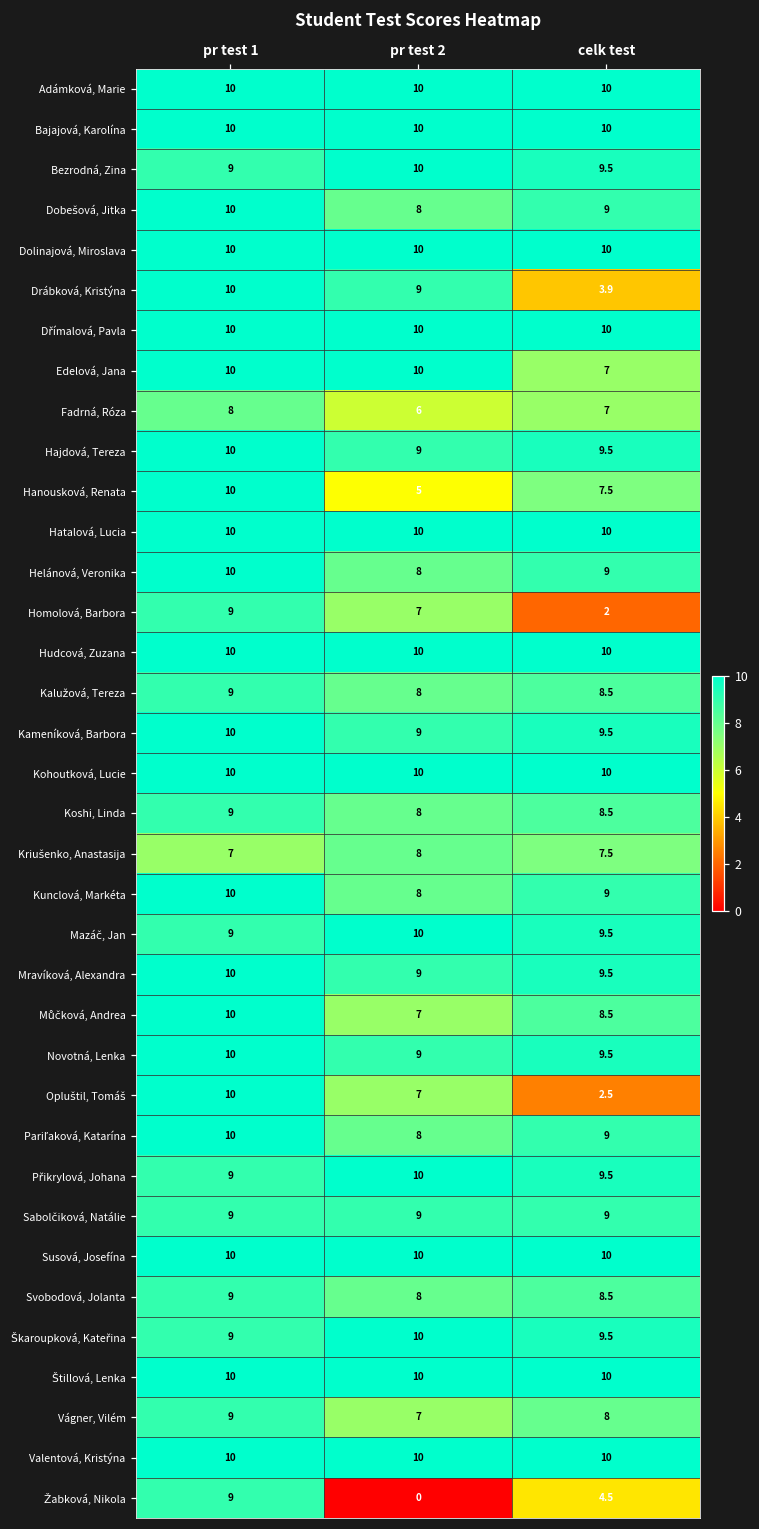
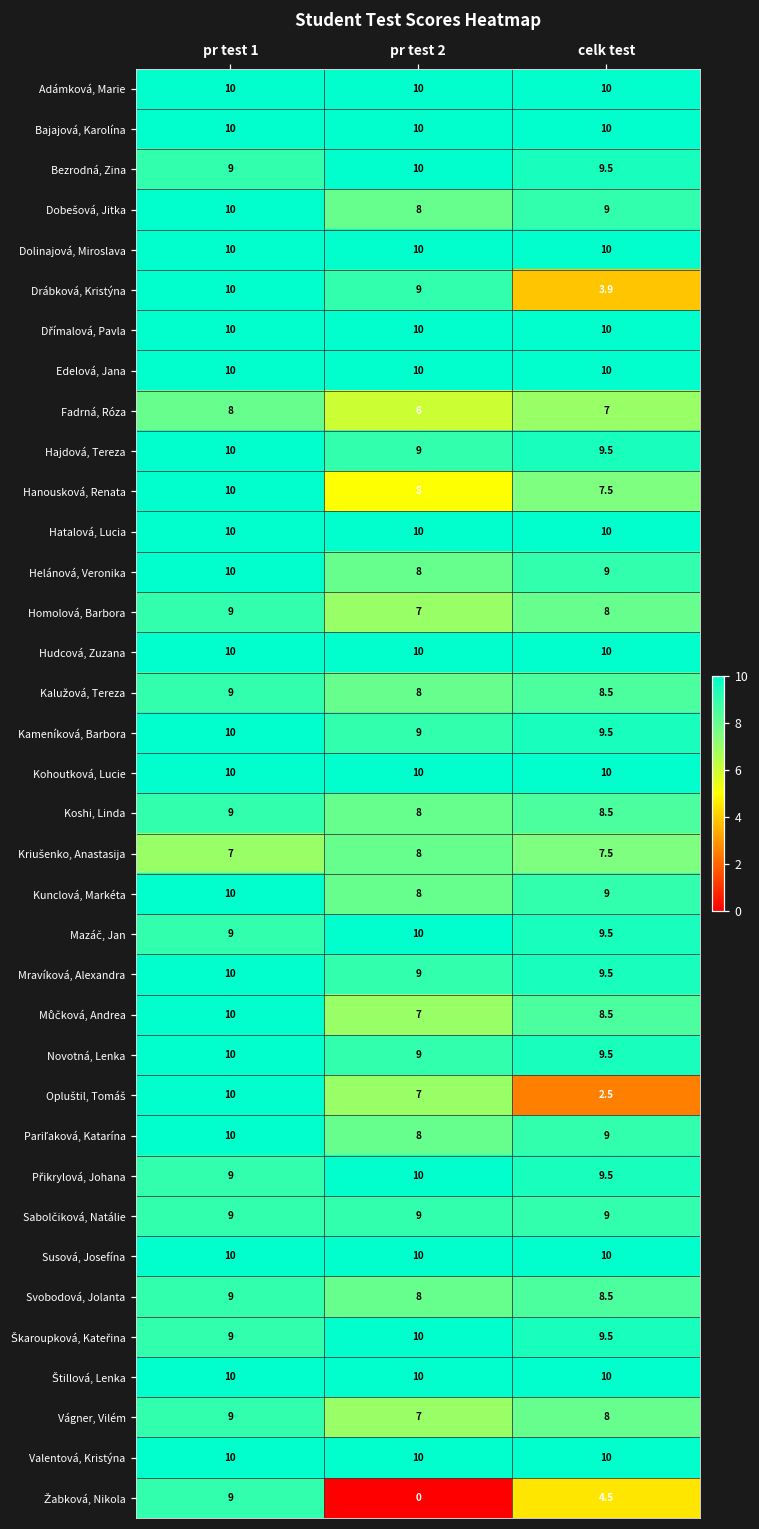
Edelová, Jana, celk test: 7 -> 10
Homolová, Barbora, celk test: 2 -> 8
